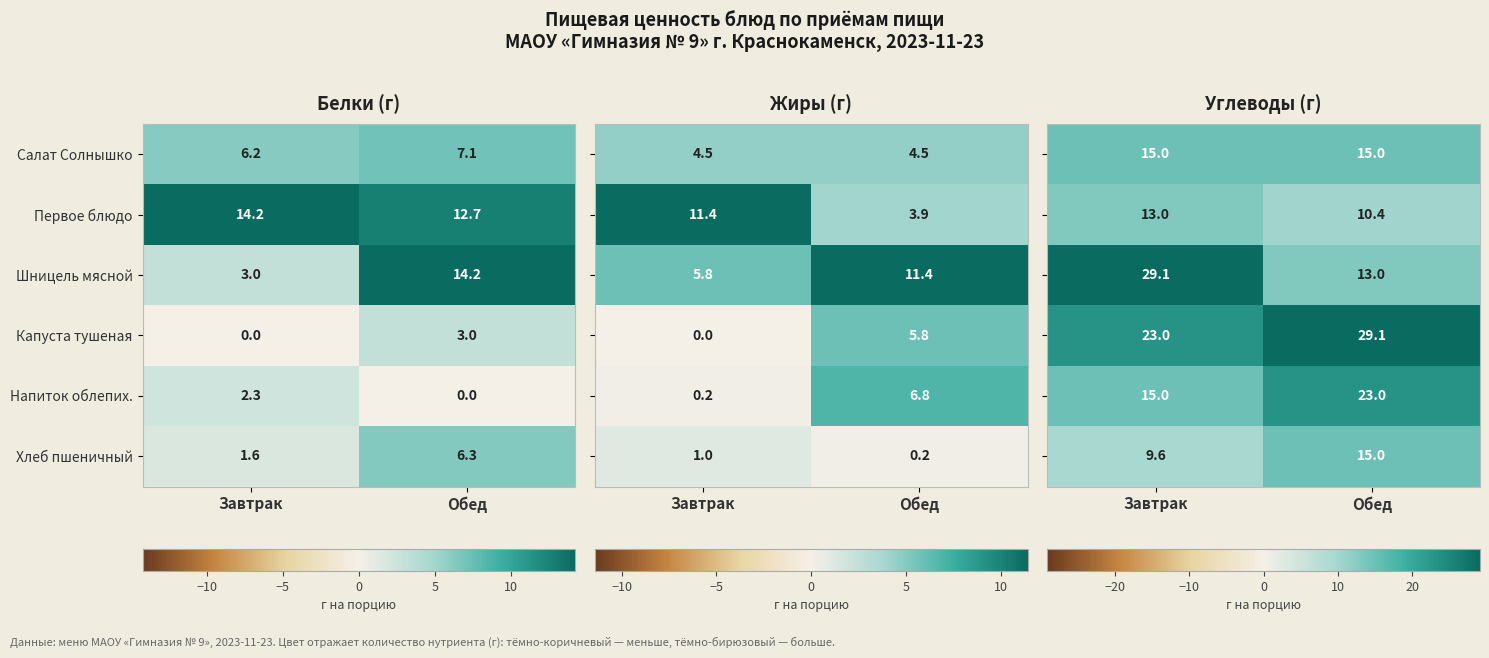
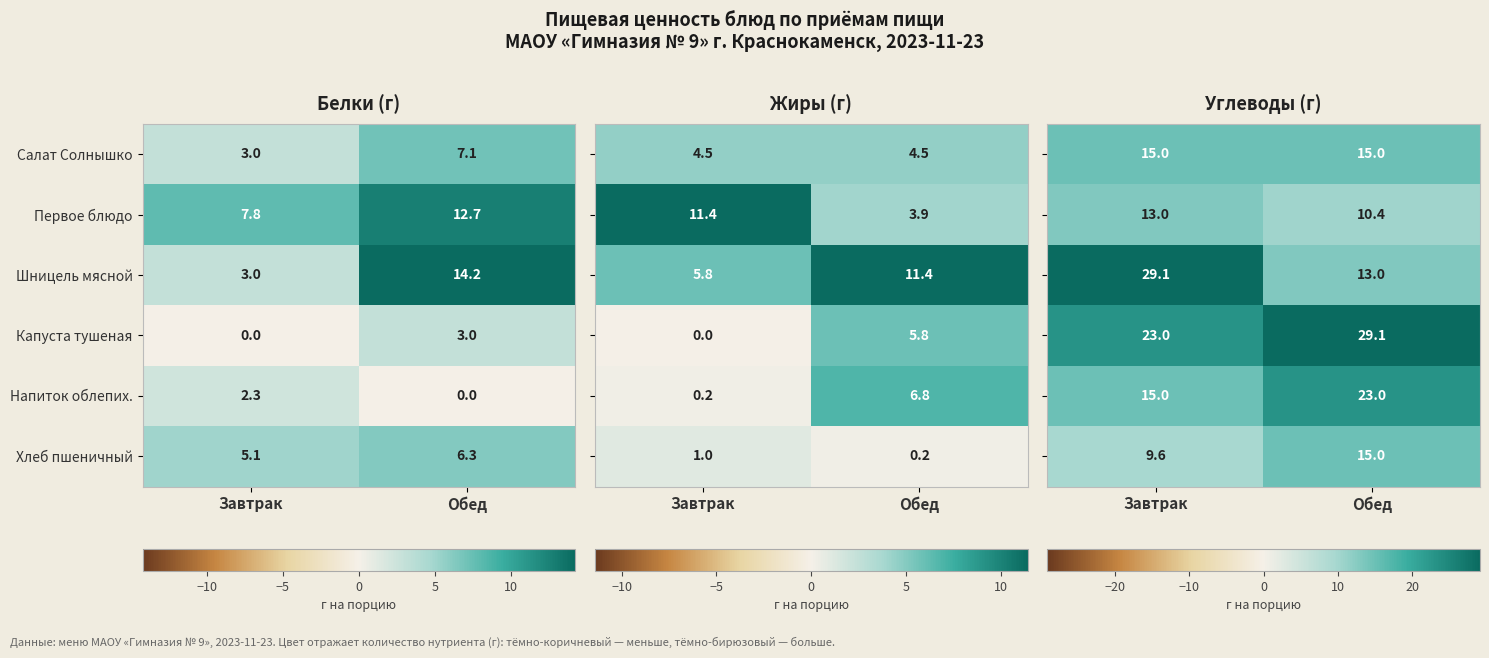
Белки (г), Салат Солнышко, Завтрак: 6.2 -> 3.0
Белки (г), Первое блюдо, Завтрак: 14.2 -> 7.8
Белки (г), Хлеб пшеничный, Завтрак: 1.6 -> 5.1
